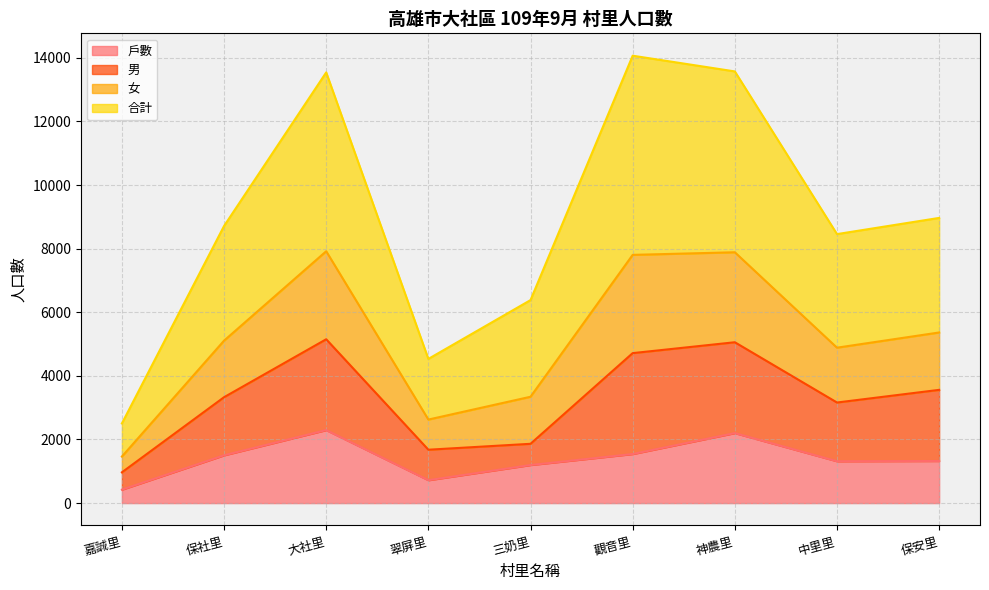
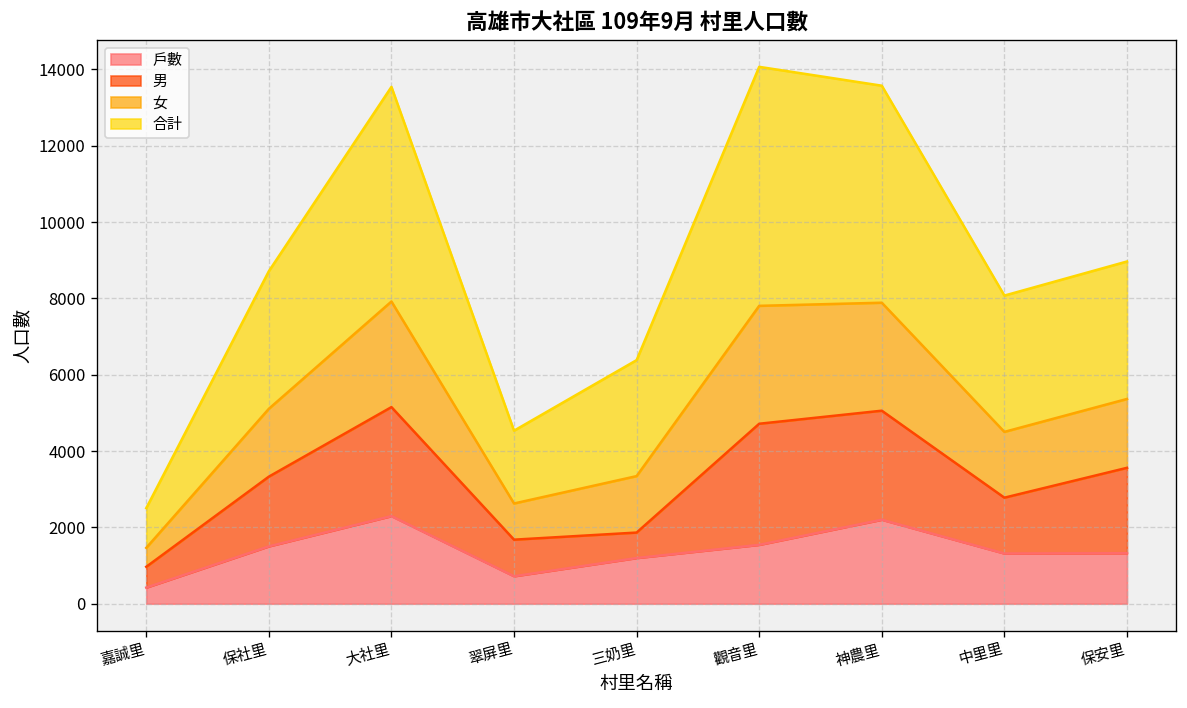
男, 中里里: 1800 -> 1500
